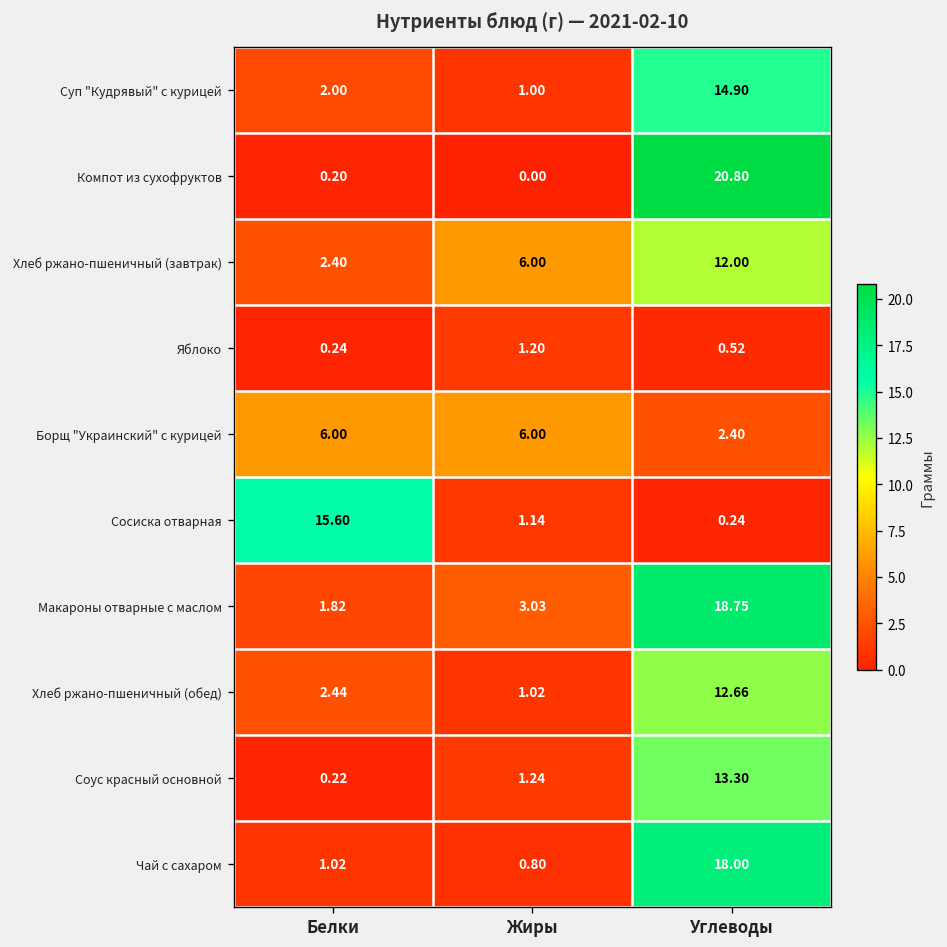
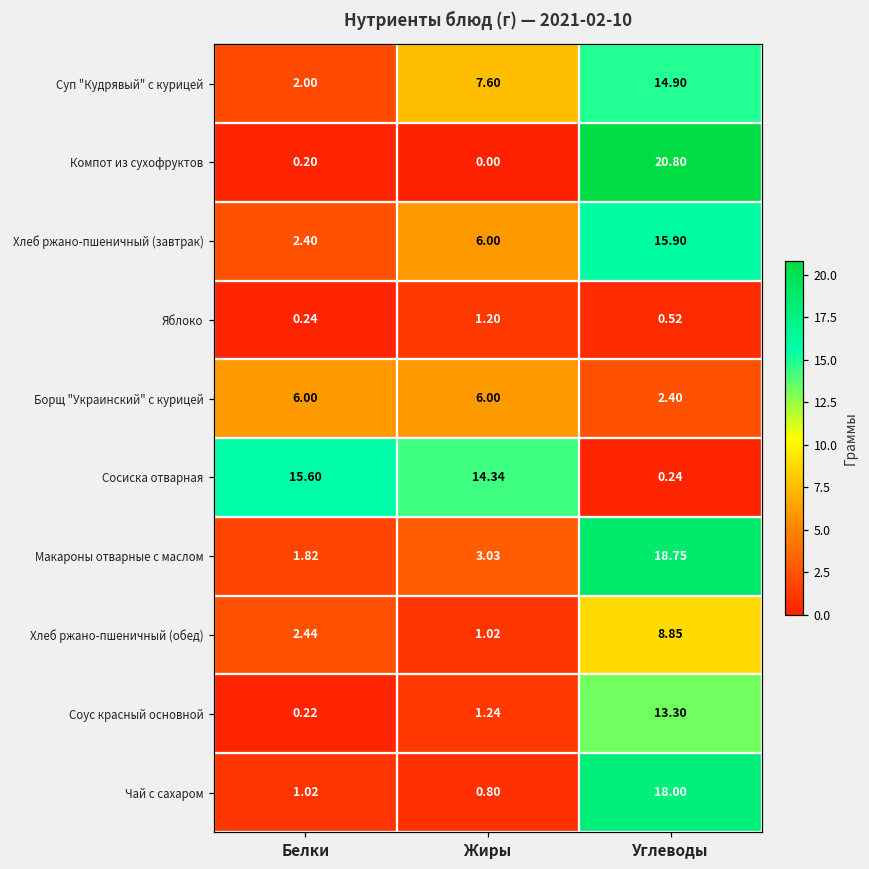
Суп "Кудрявый" с курицей, Жиры: 1.00 -> 7.60
Хлеб ржано-пшеничный (завтрак), Углеводы: 12.00 -> 15.90
Сосиска отварная, Жиры: 1.14 -> 14.34
Хлеб ржано-пшеничный (обед), Углеводы: 12.66 -> 8.85
